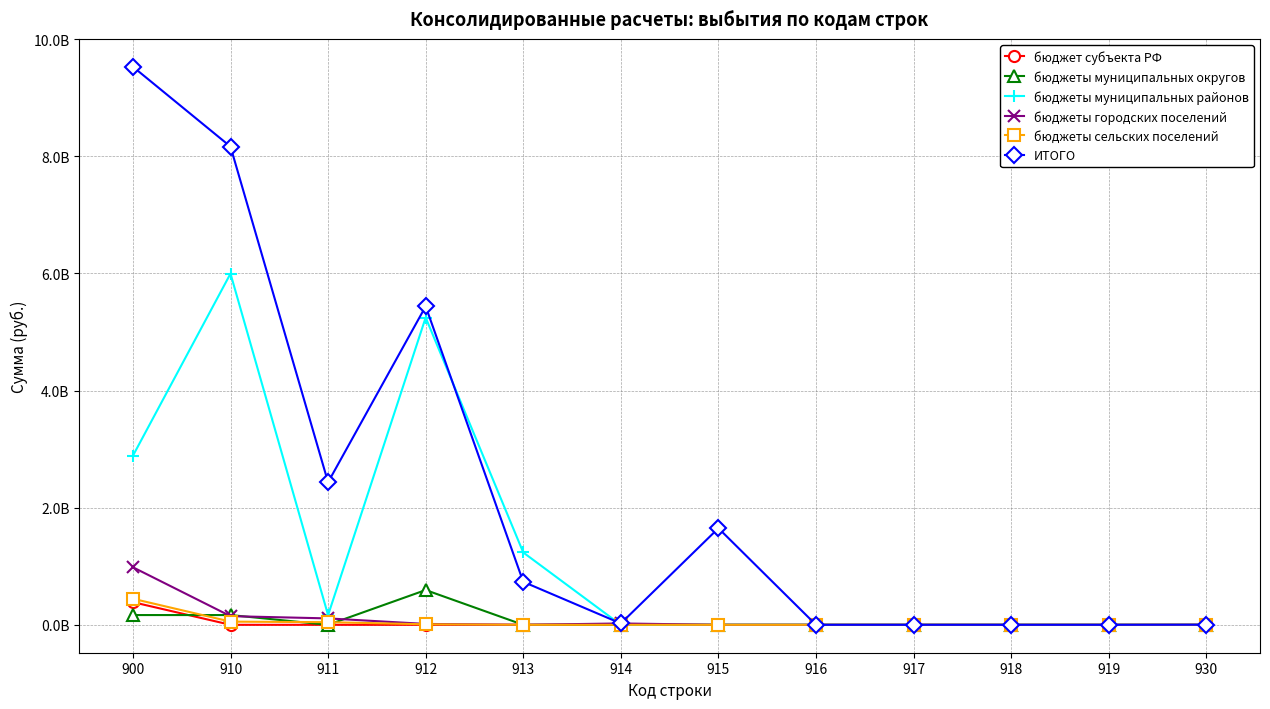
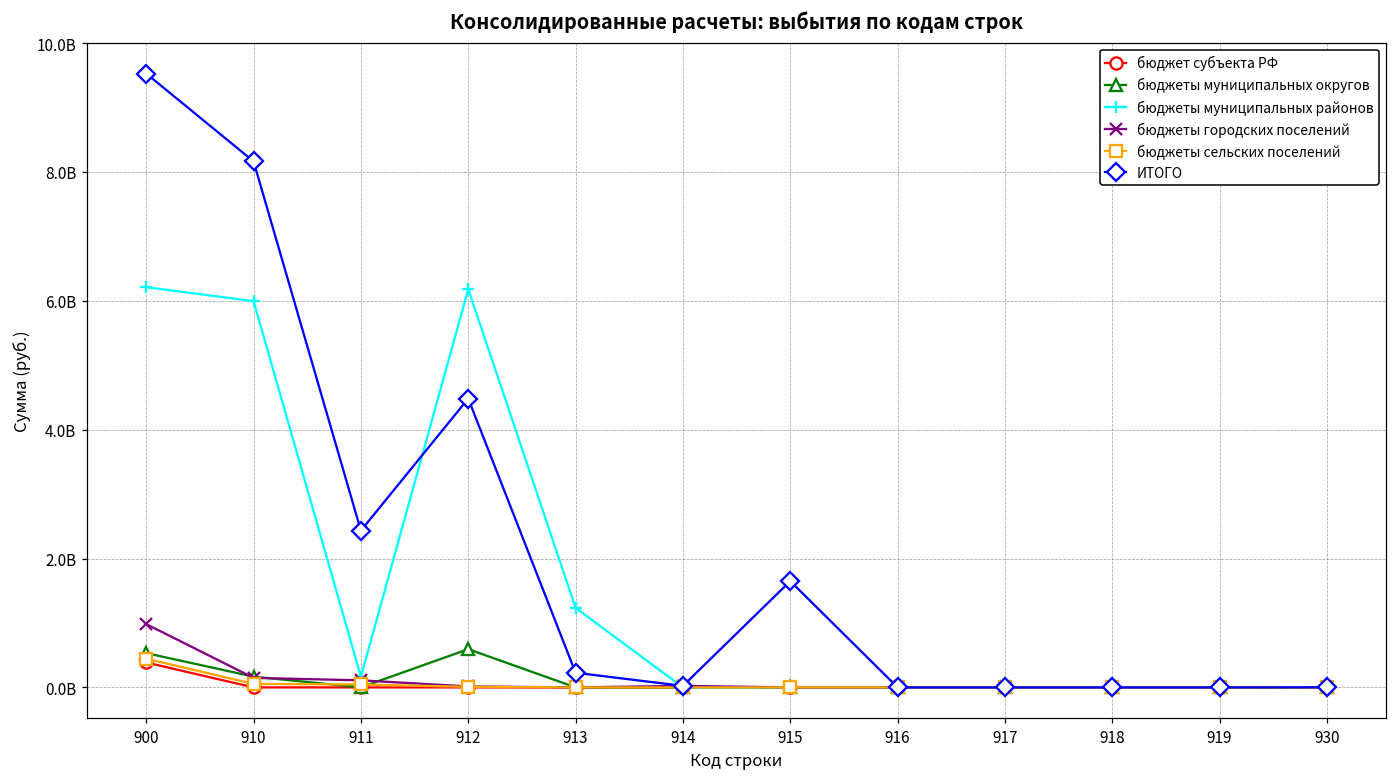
бюджеты муниципальных округов, 900: 200000000 -> 500000000
бюджеты муниципальных районов, 900: 2900000000 -> 6200000000
бюджеты муниципальных районов, 912: 5200000000 -> 6200000000
ИТОГО, 912: 5400000000 -> 4500000000
ИТОГО, 913: 700000000 -> 200000000
